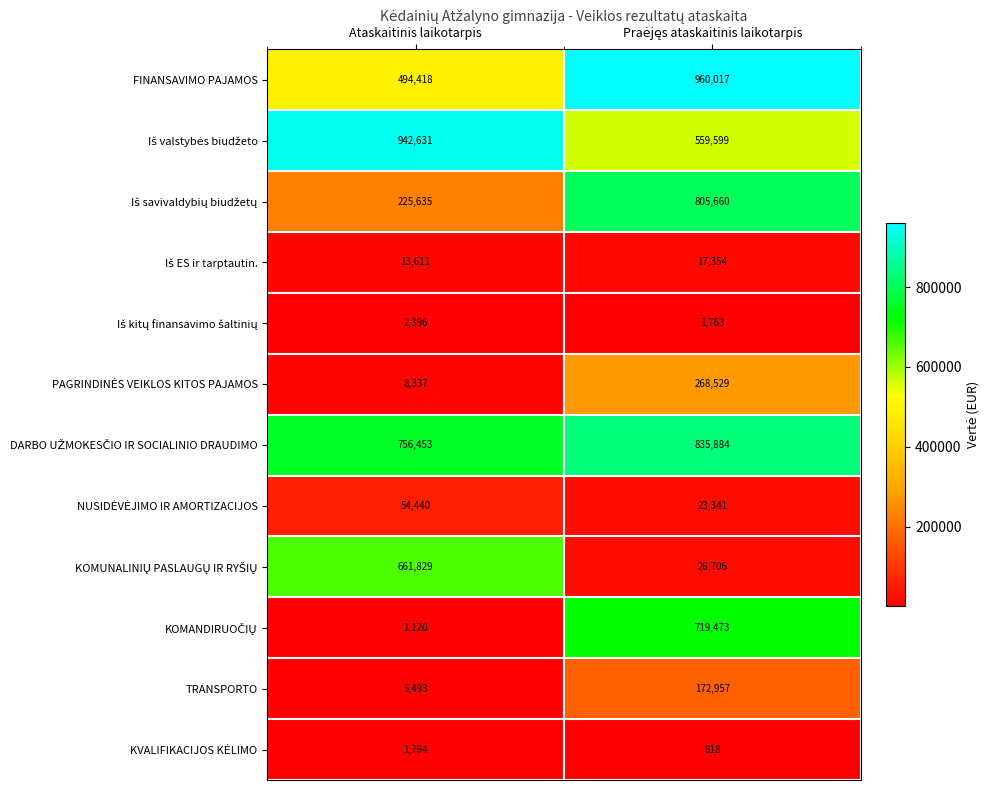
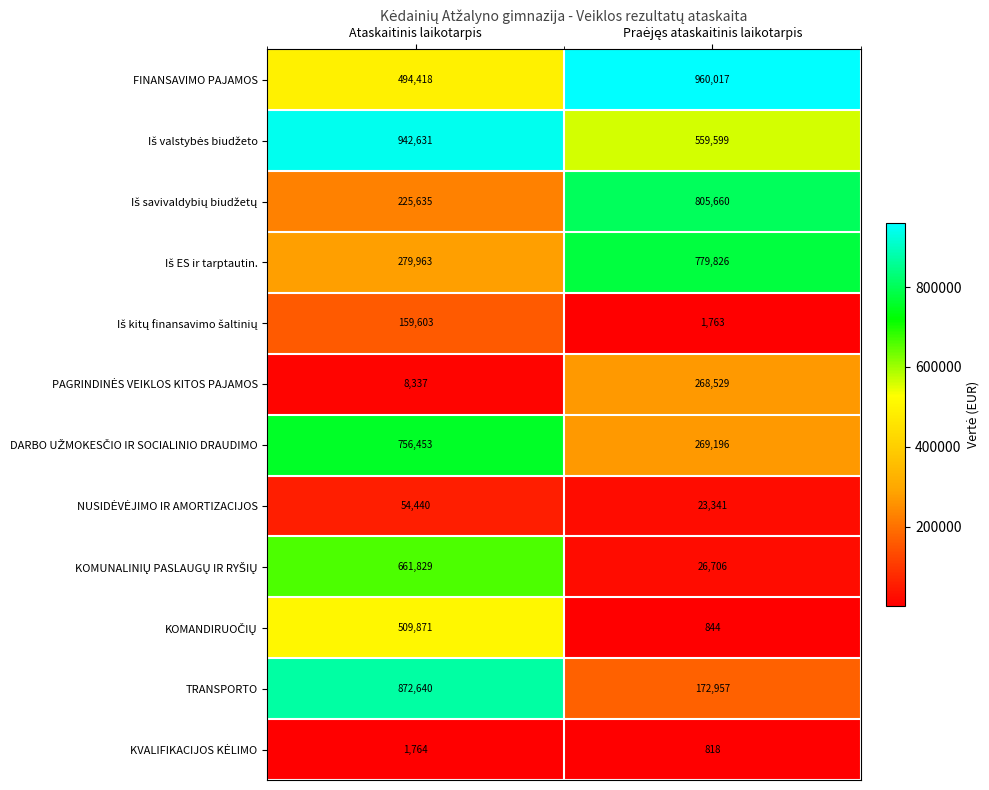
Iš ES ir tarptautin., Ataskaitinis laikotarpis: 13,611 -> 279,963
Iš ES ir tarptautin., Praėjęs ataskaitinis laikotarpis: 17,354 -> 779,826
Iš kitų finansavimo šaltinių, Ataskaitinis laikotarpis: 2,396 -> 159,603
DARBO UŽMOKESČIO IR SOCIALINIO DRAUDIMO, Praėjęs ataskaitinis laikotarpis: 835,884 -> 269,196
KOMANDIRUOČIŲ, Ataskaitinis laikotarpis: 1,120 -> 509,871
KOMANDIRUOČIŲ, Praėjęs ataskaitinis laikotarpis: 719,473 -> 844
TRANSPORTO, Ataskaitinis laikotarpis: 5,493 -> 872,640
